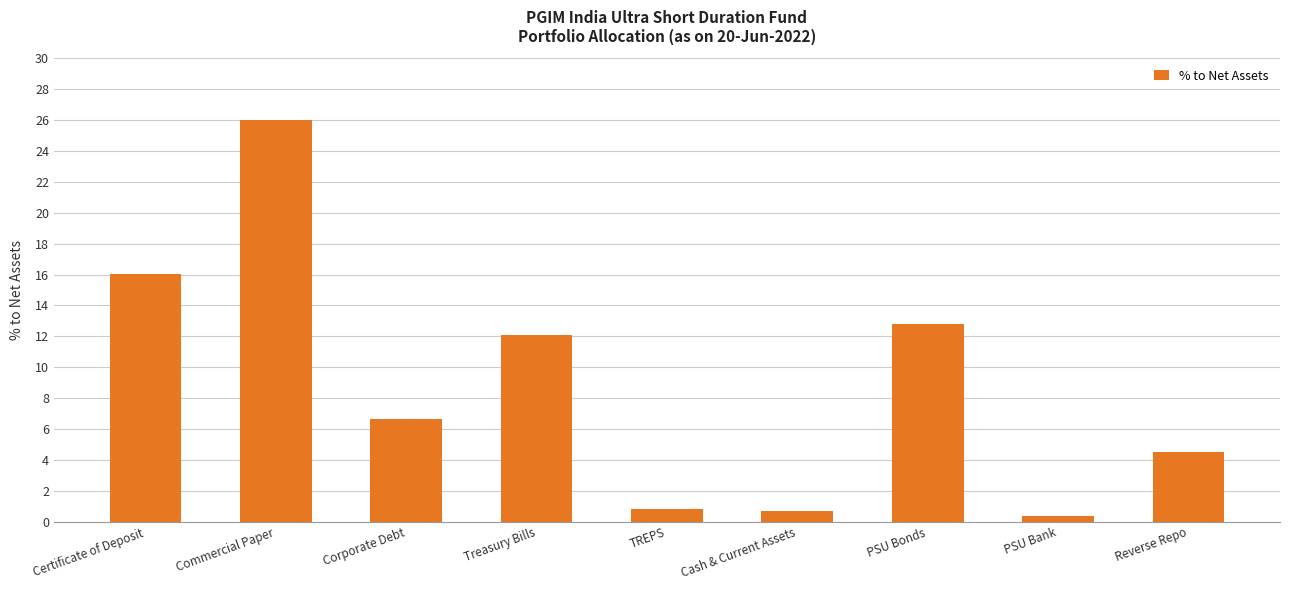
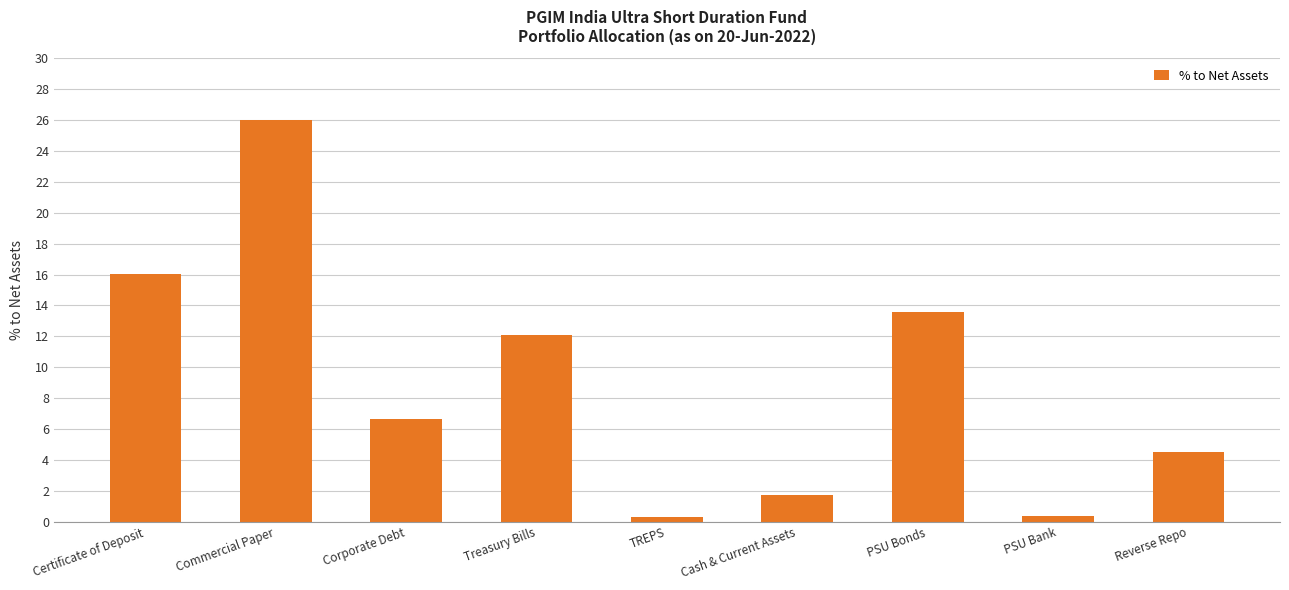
TREPS: 0.9 -> 0.3
Cash & Current Assets: 0.7 -> 1.7
PSU Bonds: 12.8 -> 13.6
